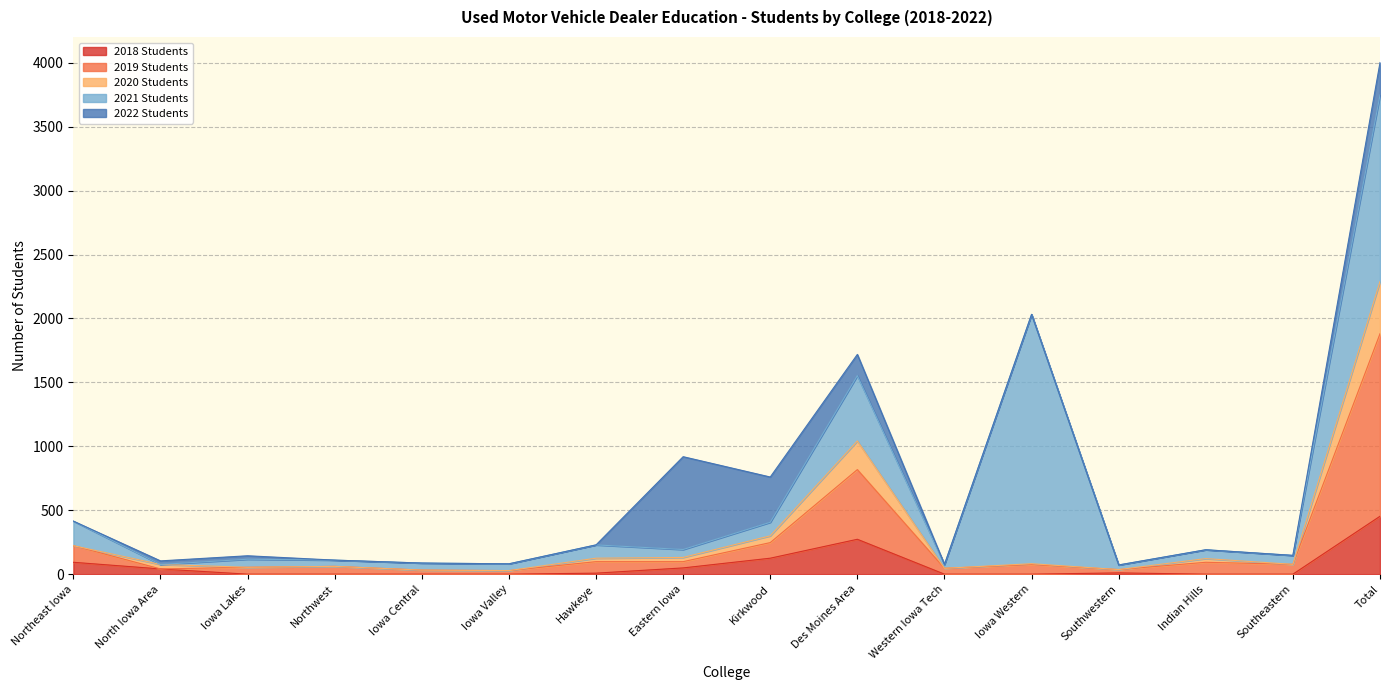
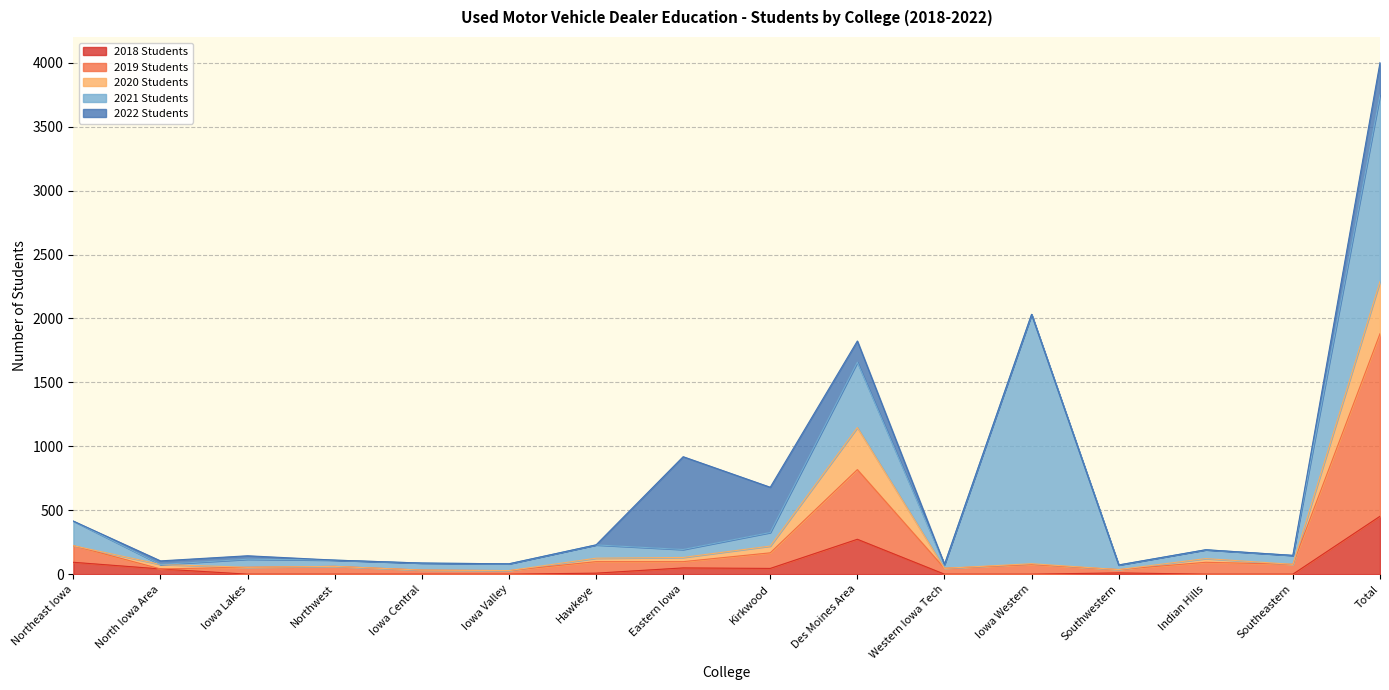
2018 Students, Kirkwood: 130 -> 50
2020 Students, Des Moines Area: 220 -> 330
